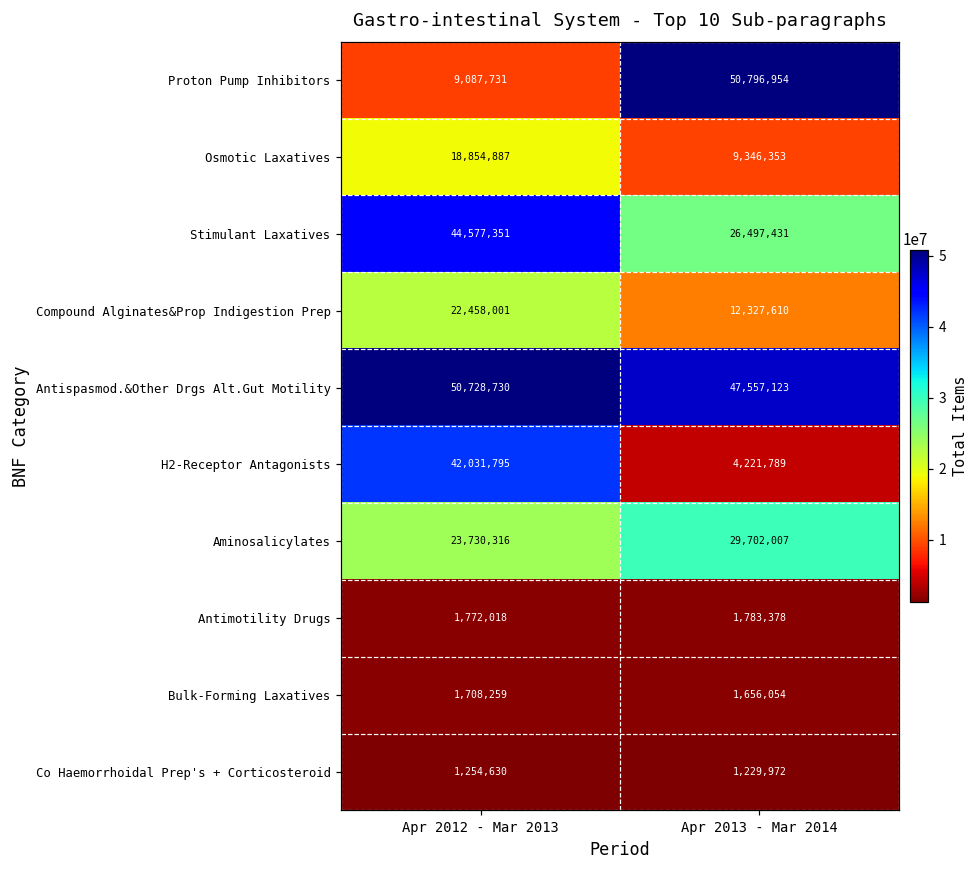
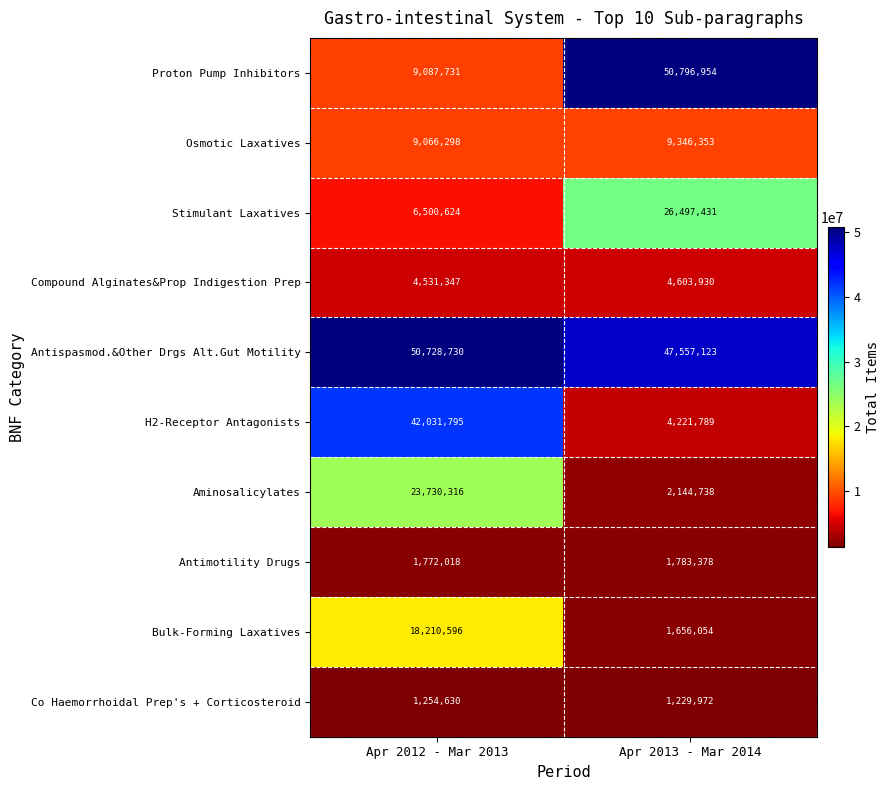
Osmotic Laxatives, Apr 2012 - Mar 2013: 18,854,887 -> 9,066,298
Stimulant Laxatives, Apr 2012 - Mar 2013: 44,577,351 -> 6,500,624
Compound Alginates&Prop Indigestion Prep, Apr 2012 - Mar 2013: 22,458,001 -> 4,531,347
Compound Alginates&Prop Indigestion Prep, Apr 2013 - Mar 2014: 12,327,610 -> 4,603,930
Aminosalicylates, Apr 2013 - Mar 2014: 29,702,007 -> 2,144,738
Bulk-Forming Laxatives, Apr 2012 - Mar 2013: 1,708,259 -> 18,210,596
